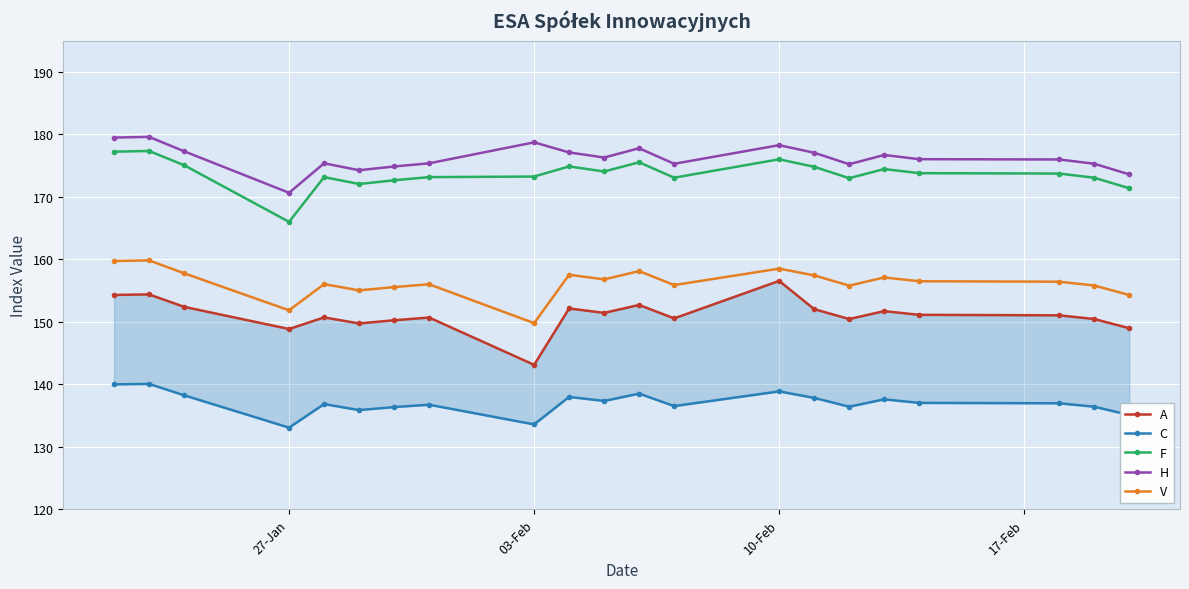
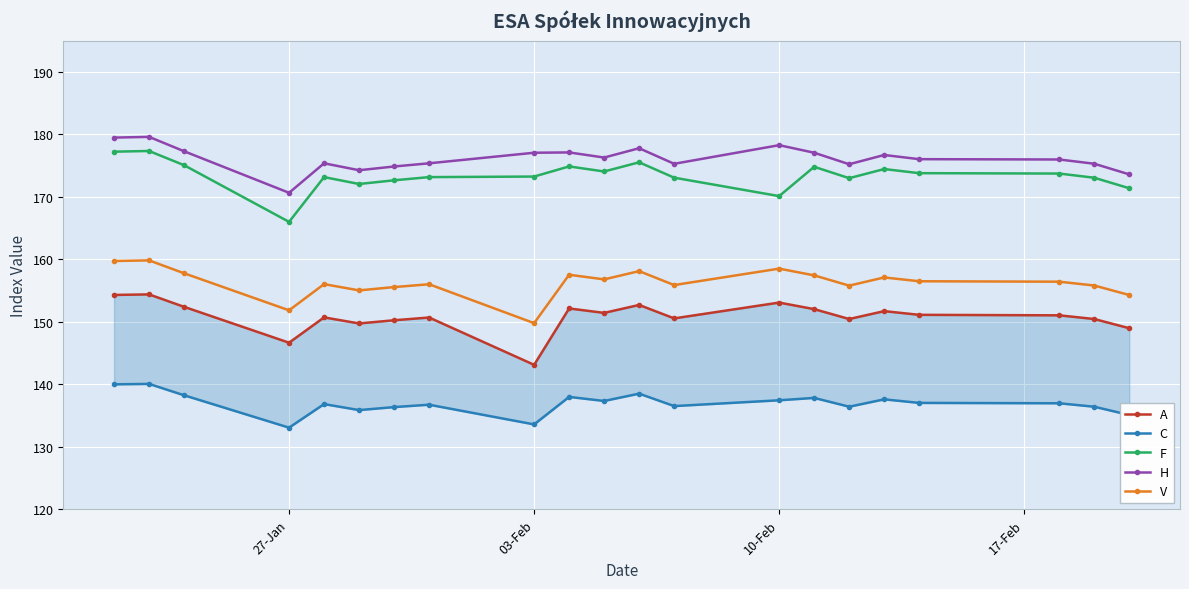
A, 27-Jan: 149 -> 147
H, 03-Feb: 179 -> 177
A, 10-Feb: 157 -> 153
C, 10-Feb: 139 -> 137
F, 10-Feb: 176 -> 170
